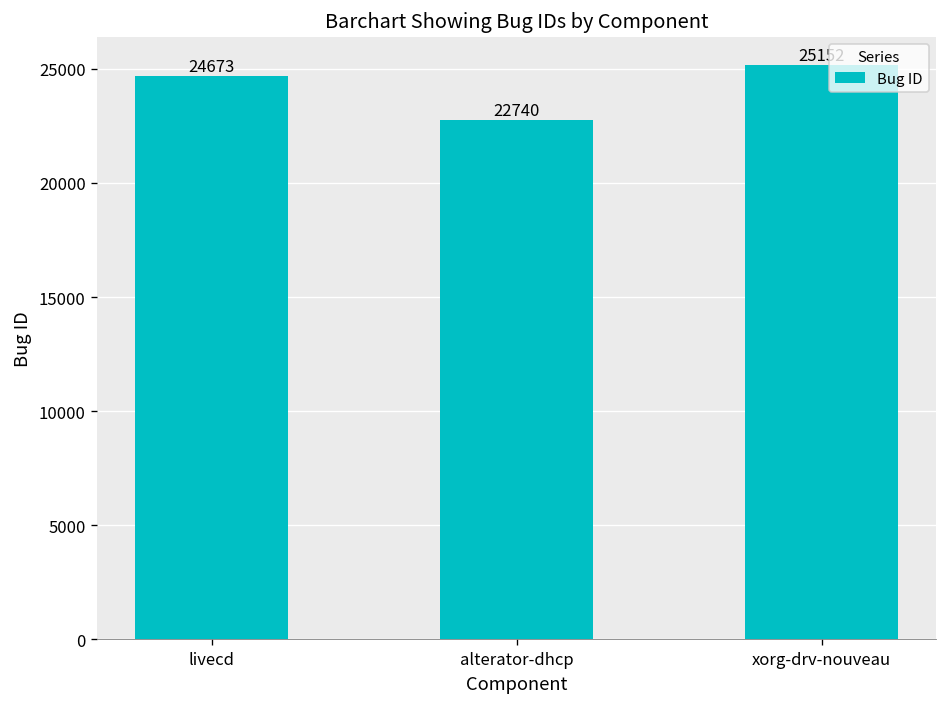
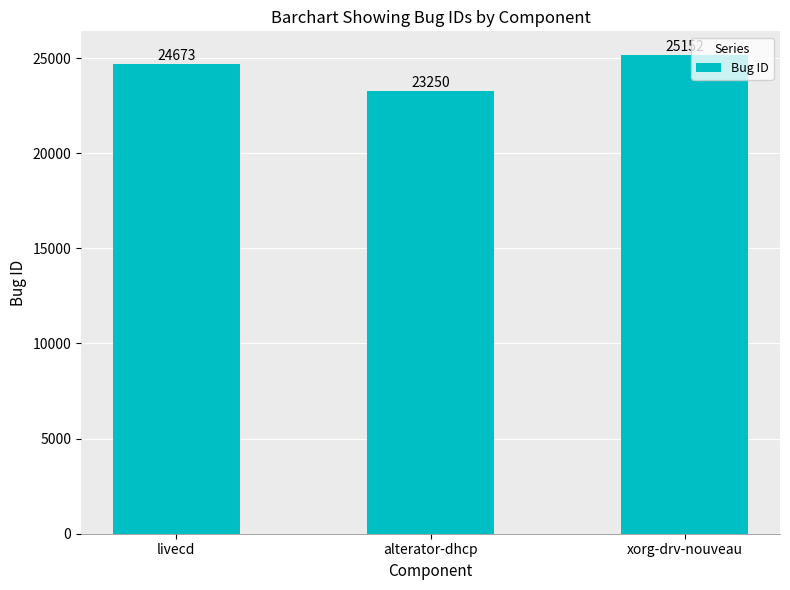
alterator-dhcp: 22740 -> 23250
